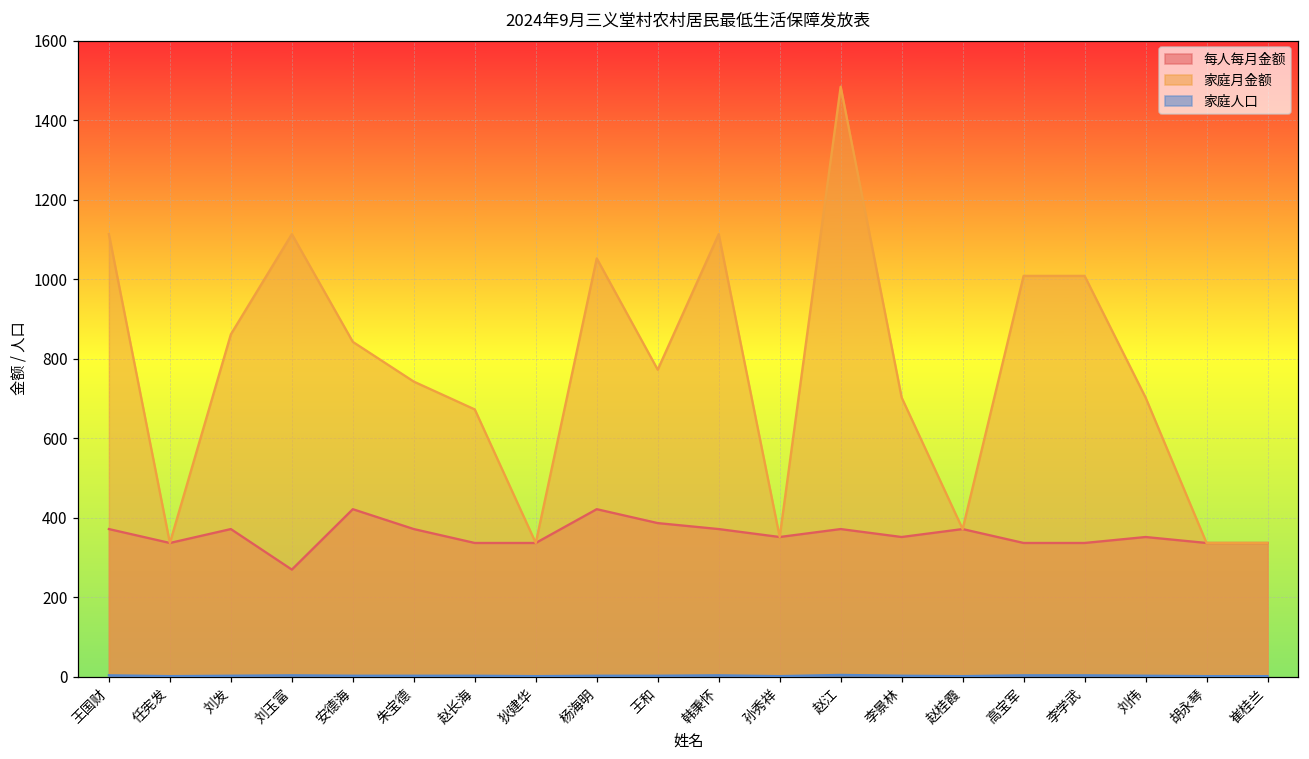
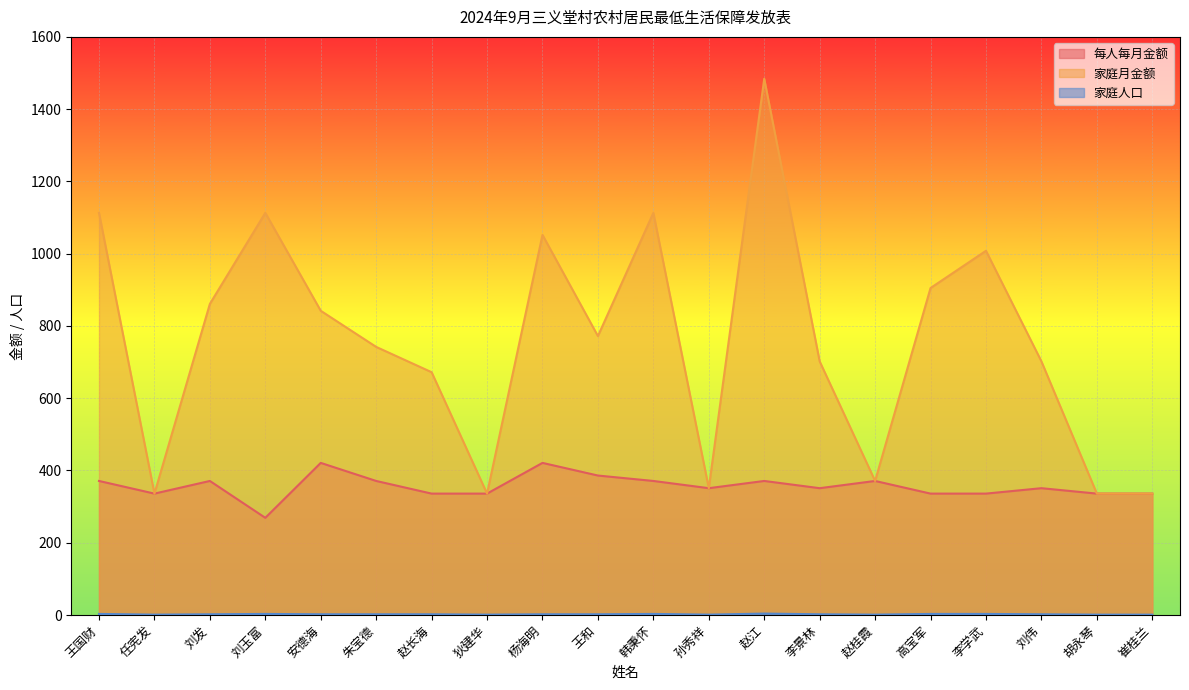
家庭月金额, 高宝军: 1010 -> 910
